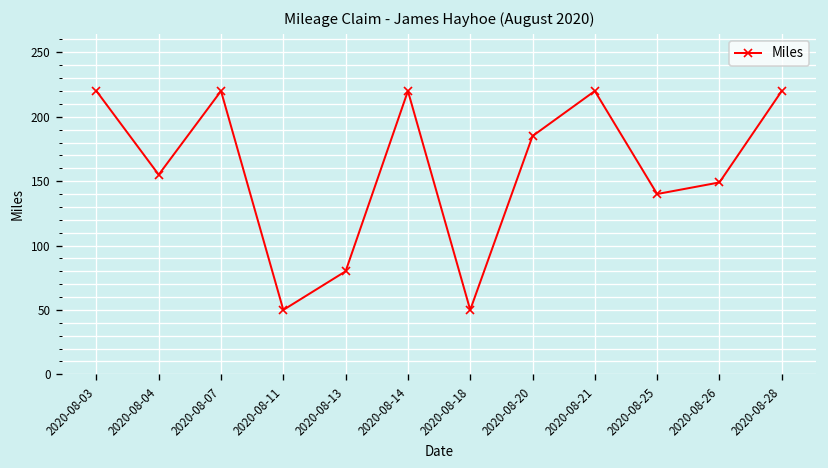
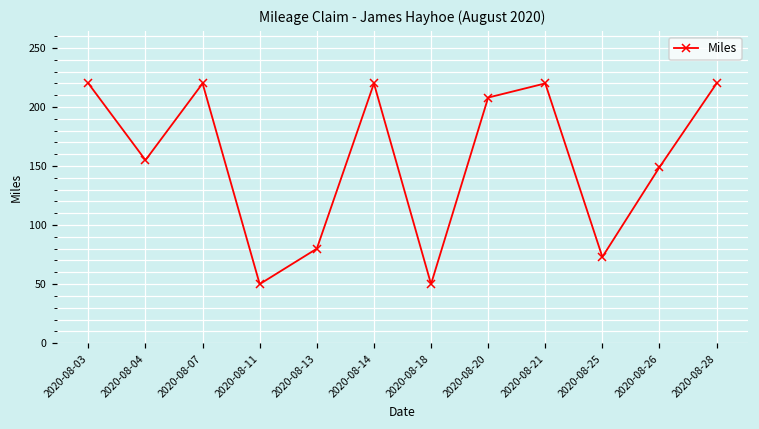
2020-08-20: 185 -> 208
2020-08-25: 140 -> 73
